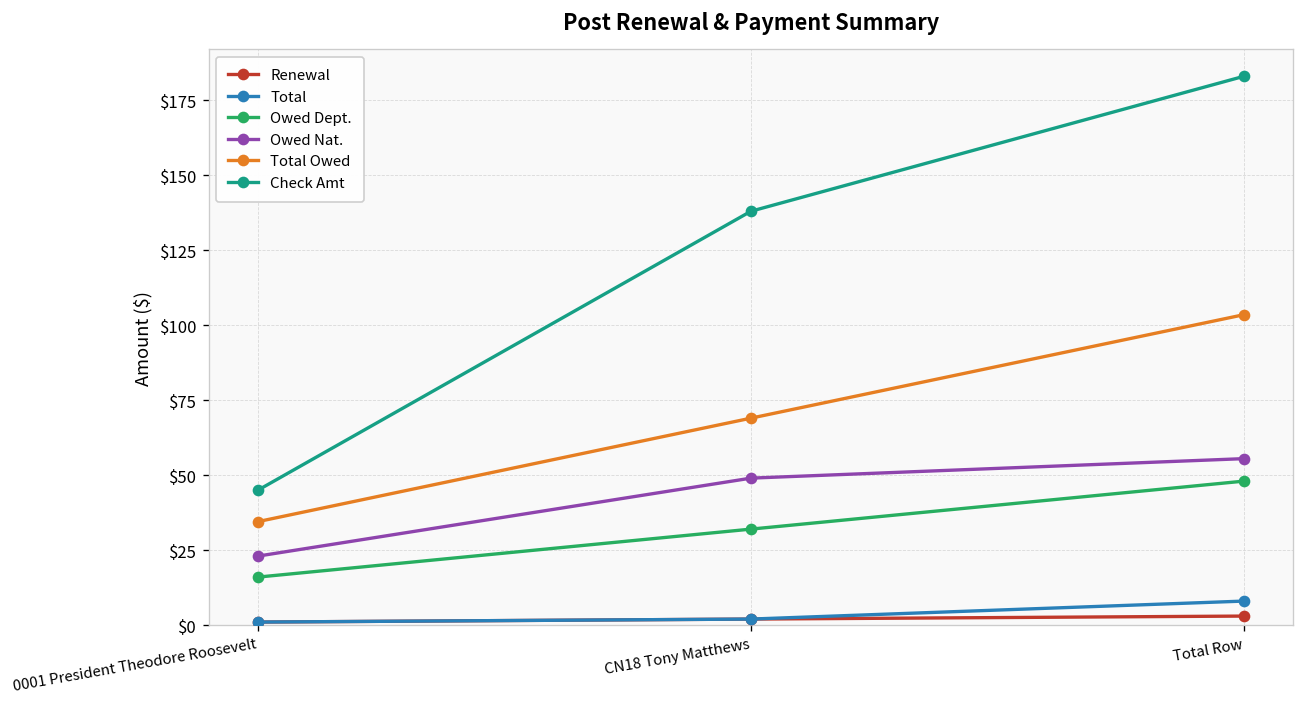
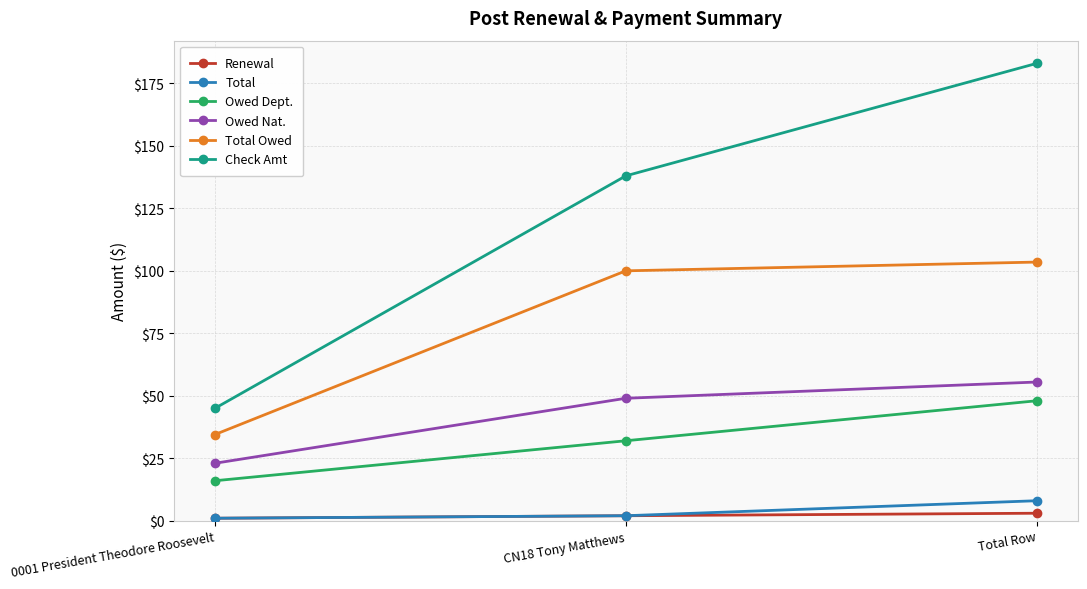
Total Owed, CN18 Tony Matthews: $69 -> $100
